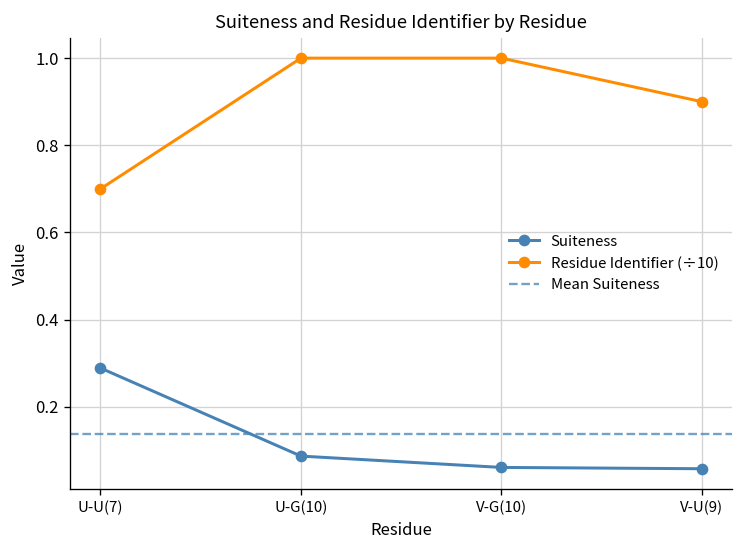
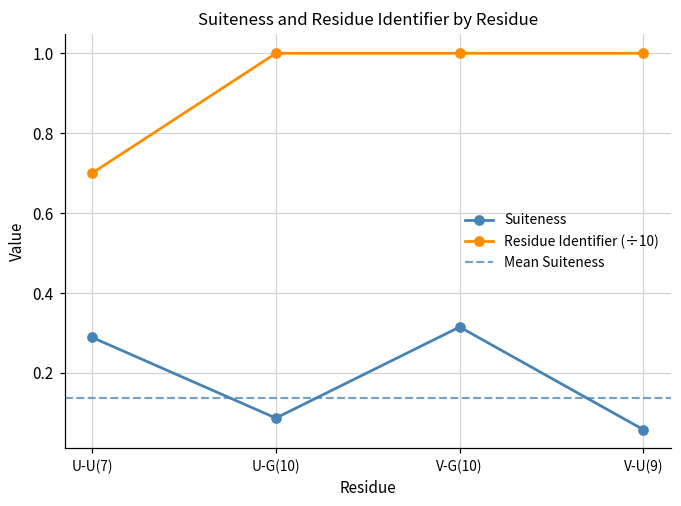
Suiteness, V-G(10): 0.06 -> 0.32
Residue Identifier (÷10), V-U(9): 0.90 -> 1.00
